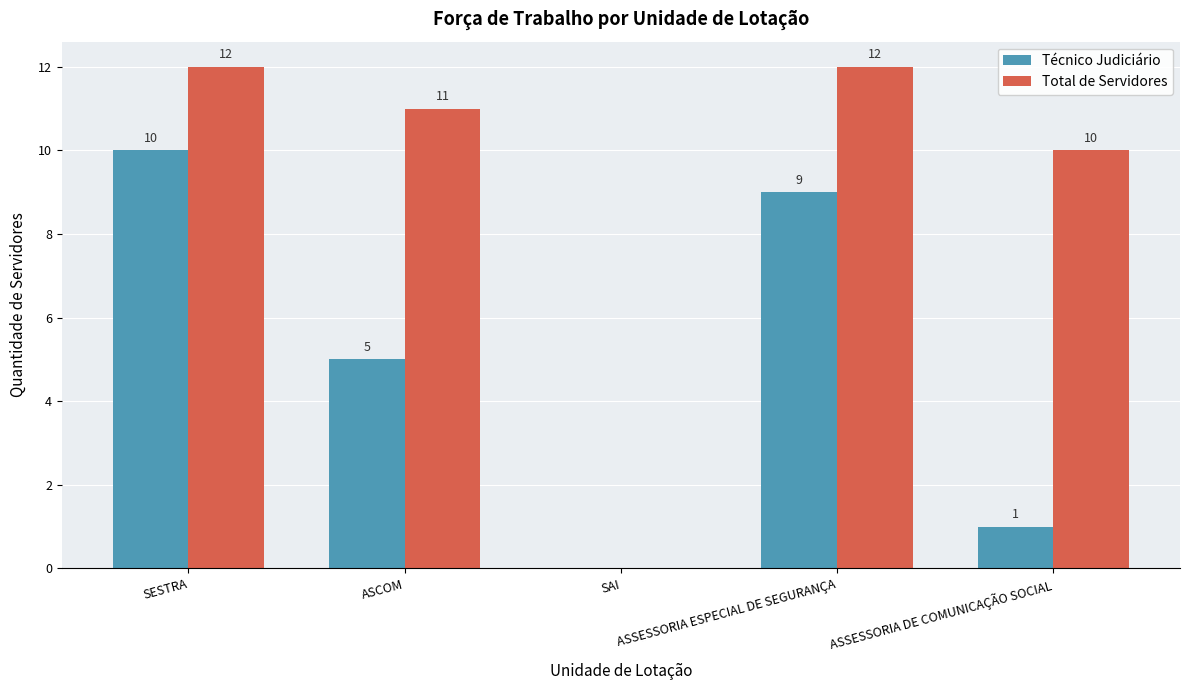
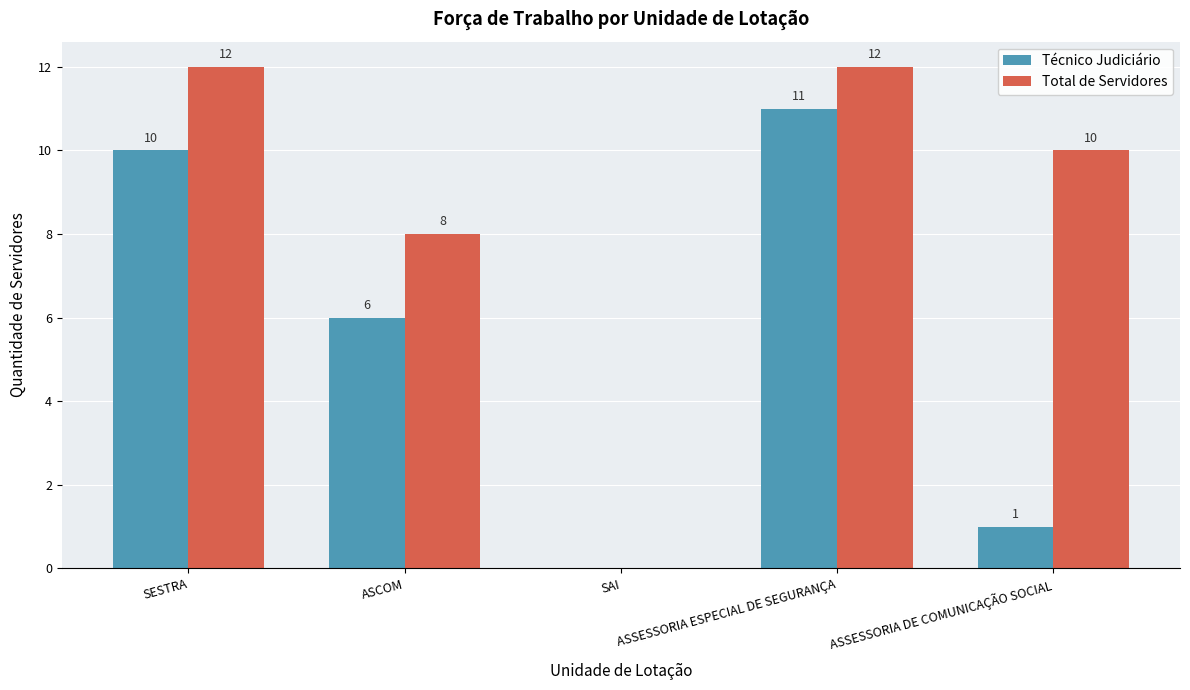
Técnico Judiciário, ASCOM: 5 -> 6
Total de Servidores, ASCOM: 11 -> 8
Técnico Judiciário, ASSESSORIA ESPECIAL DE SEGURANÇA: 9 -> 11
